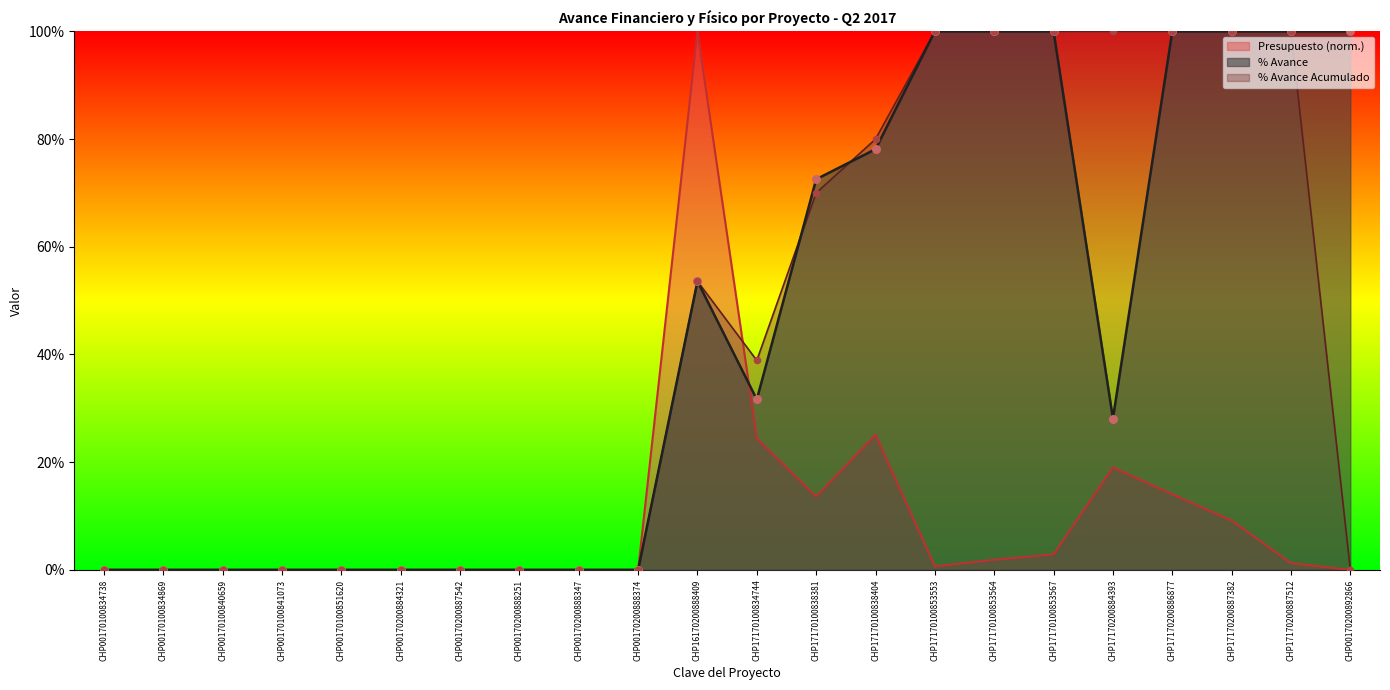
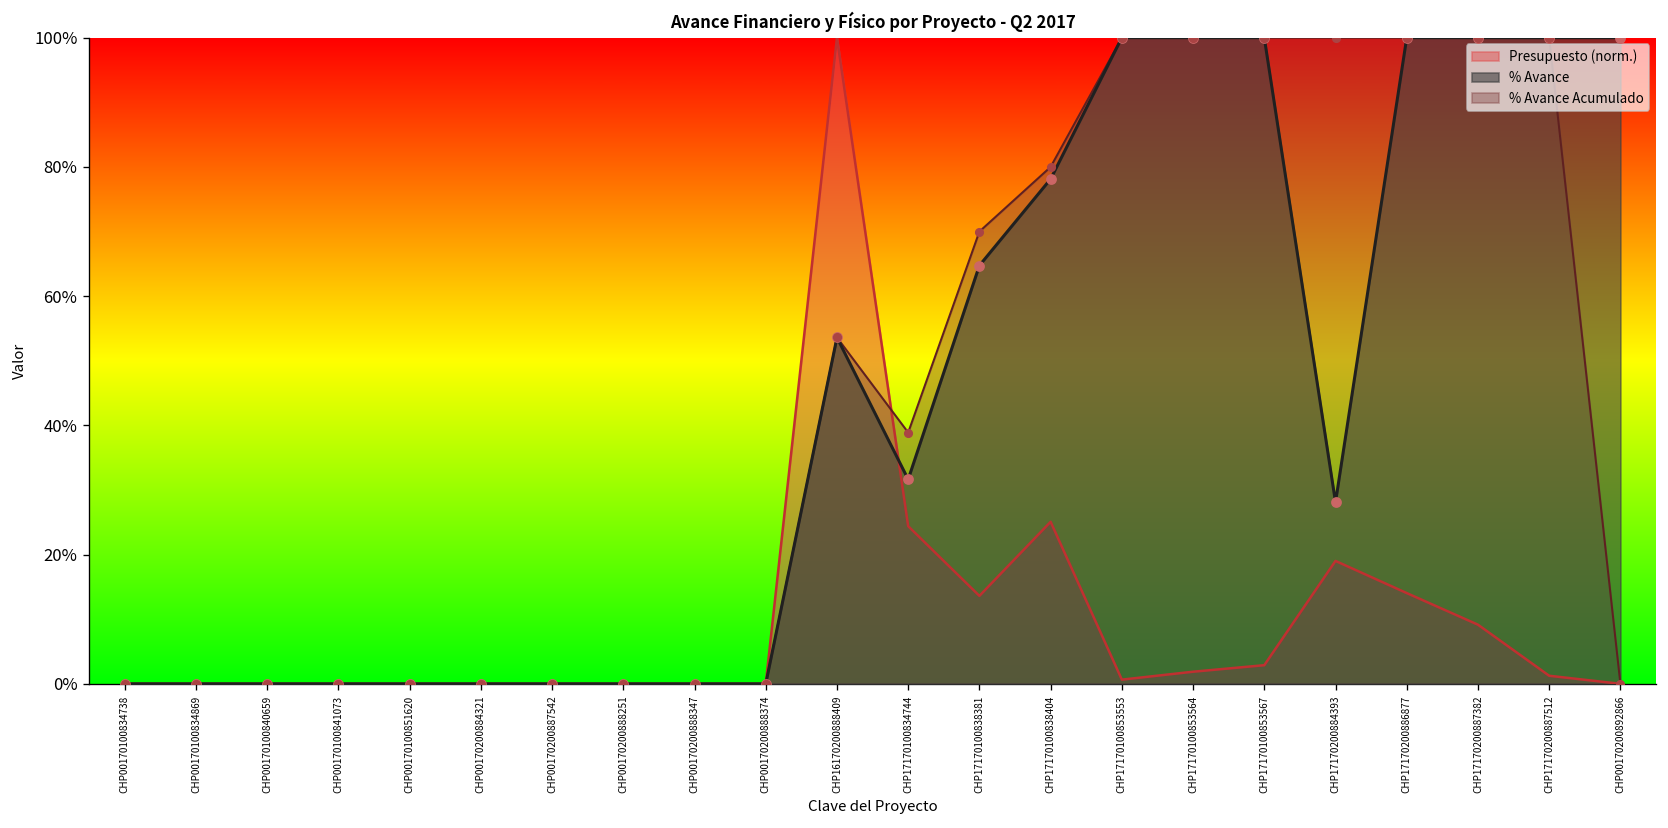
% Avance, CHP17170100838381: 73% -> 65%
